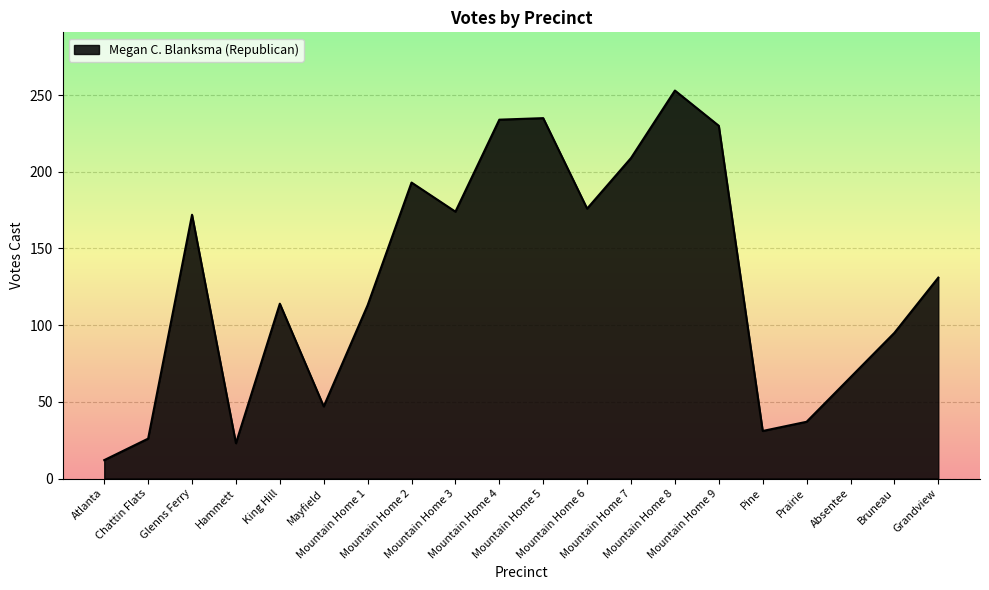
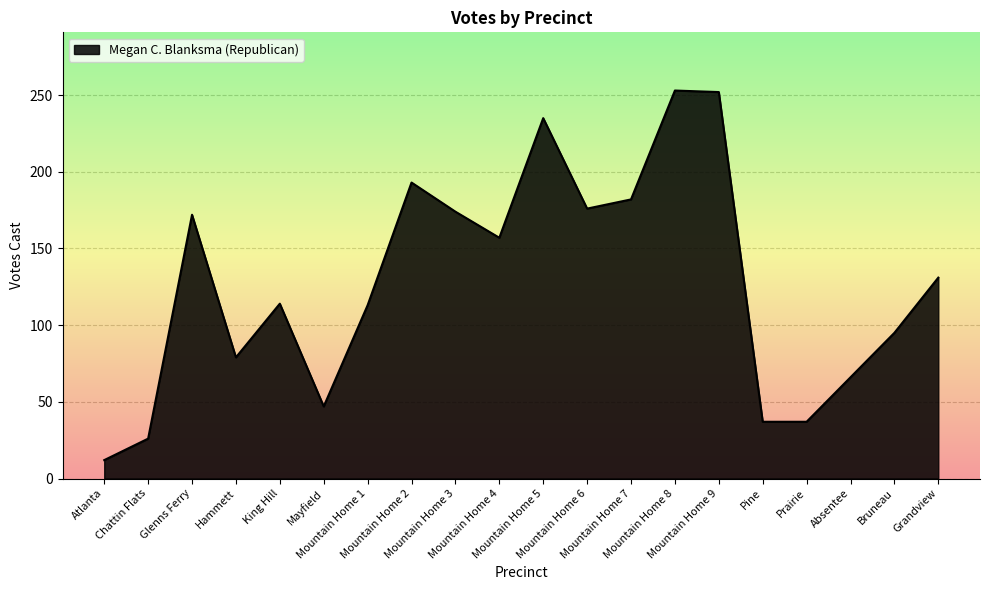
Hammett: 23 -> 79
Mountain Home 4: 234 -> 157
Mountain Home 7: 209 -> 182
Mountain Home 9: 230 -> 252
Pine: 31 -> 37
